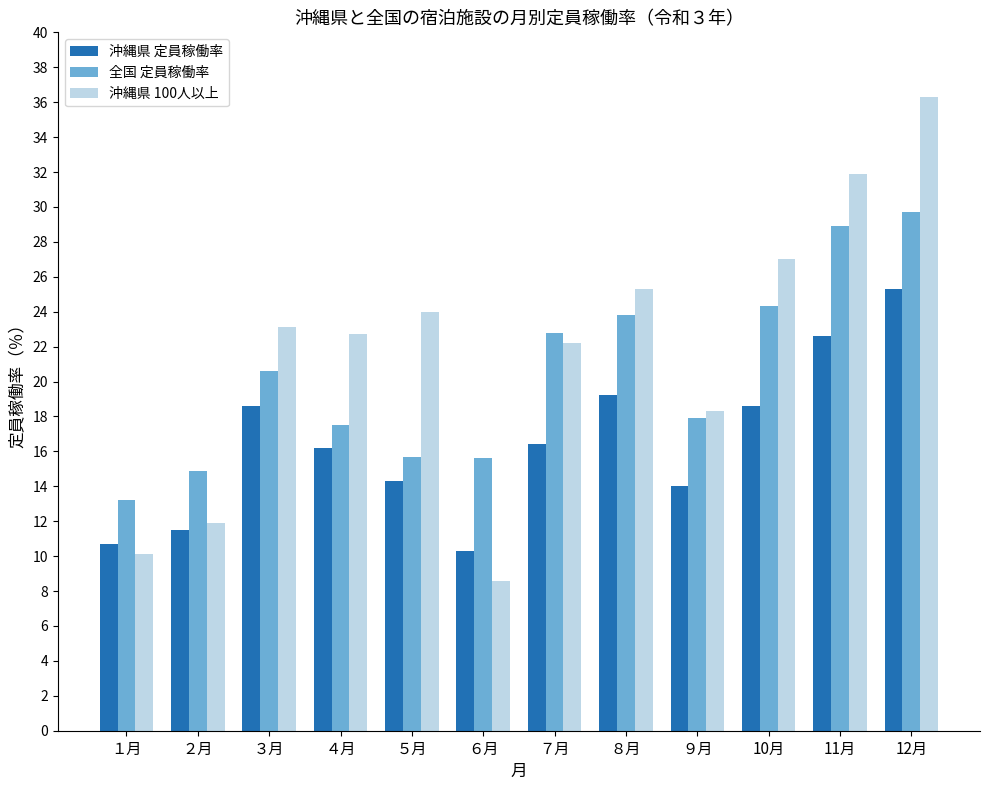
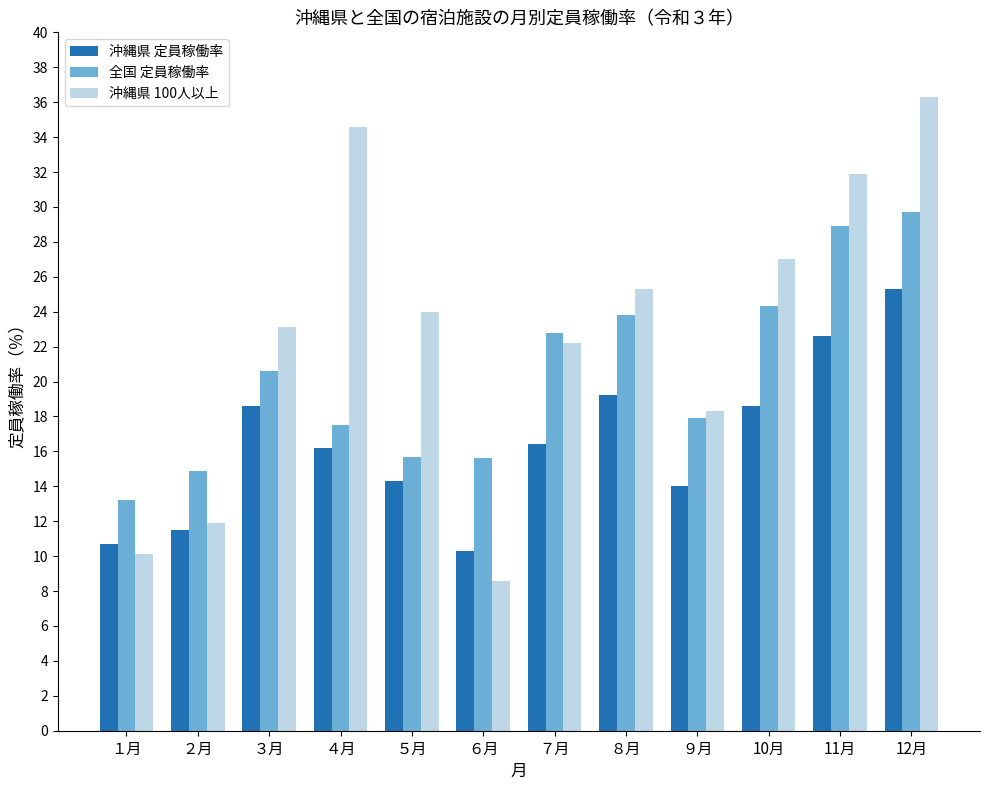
沖縄県 100人以上, ４月: 22.7 -> 34.6
